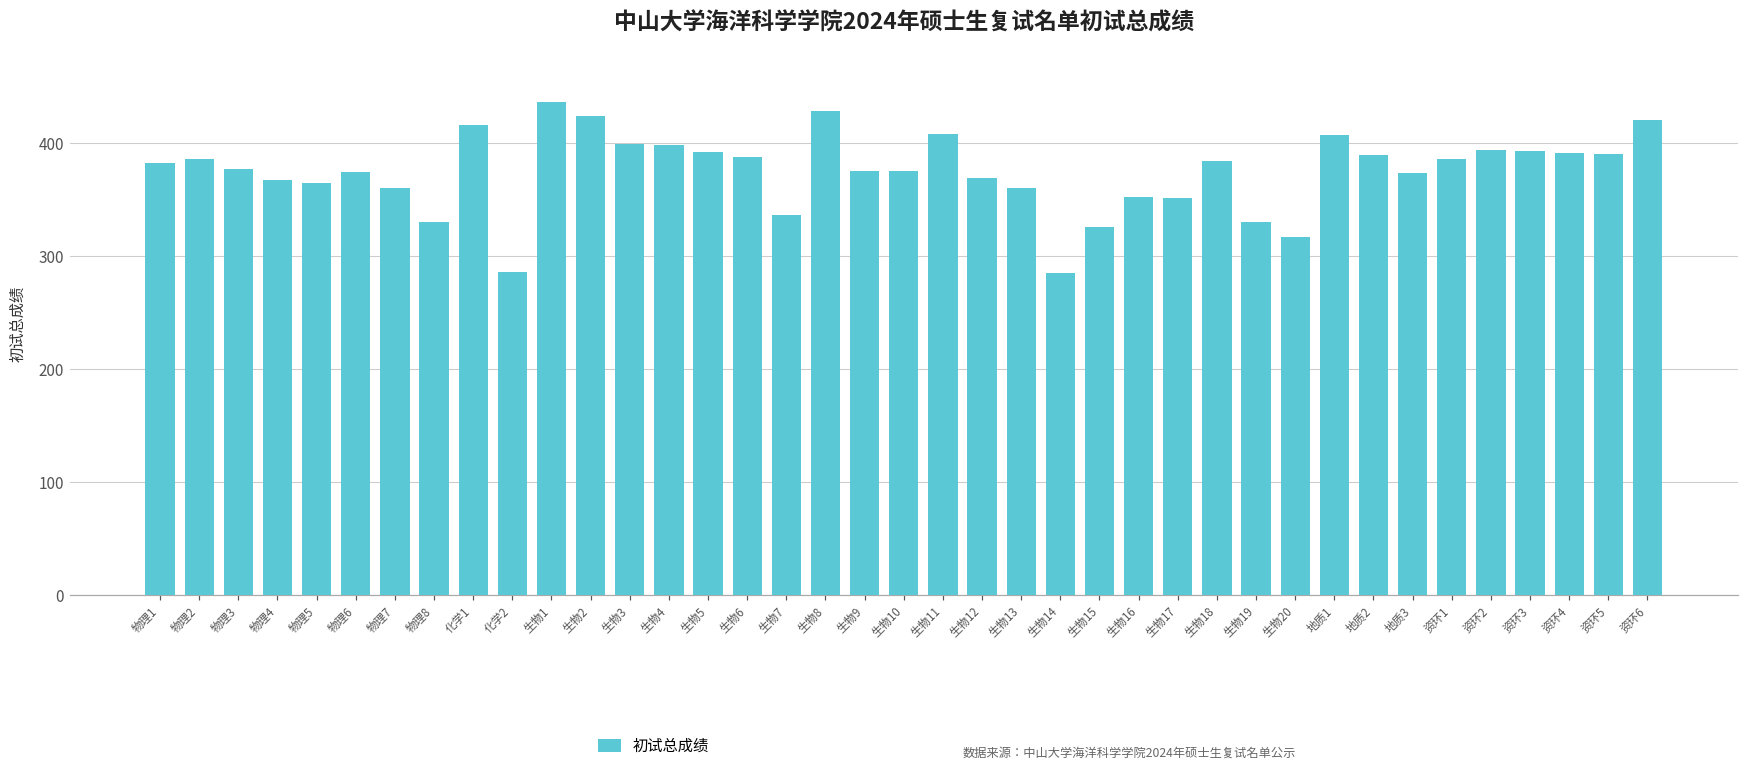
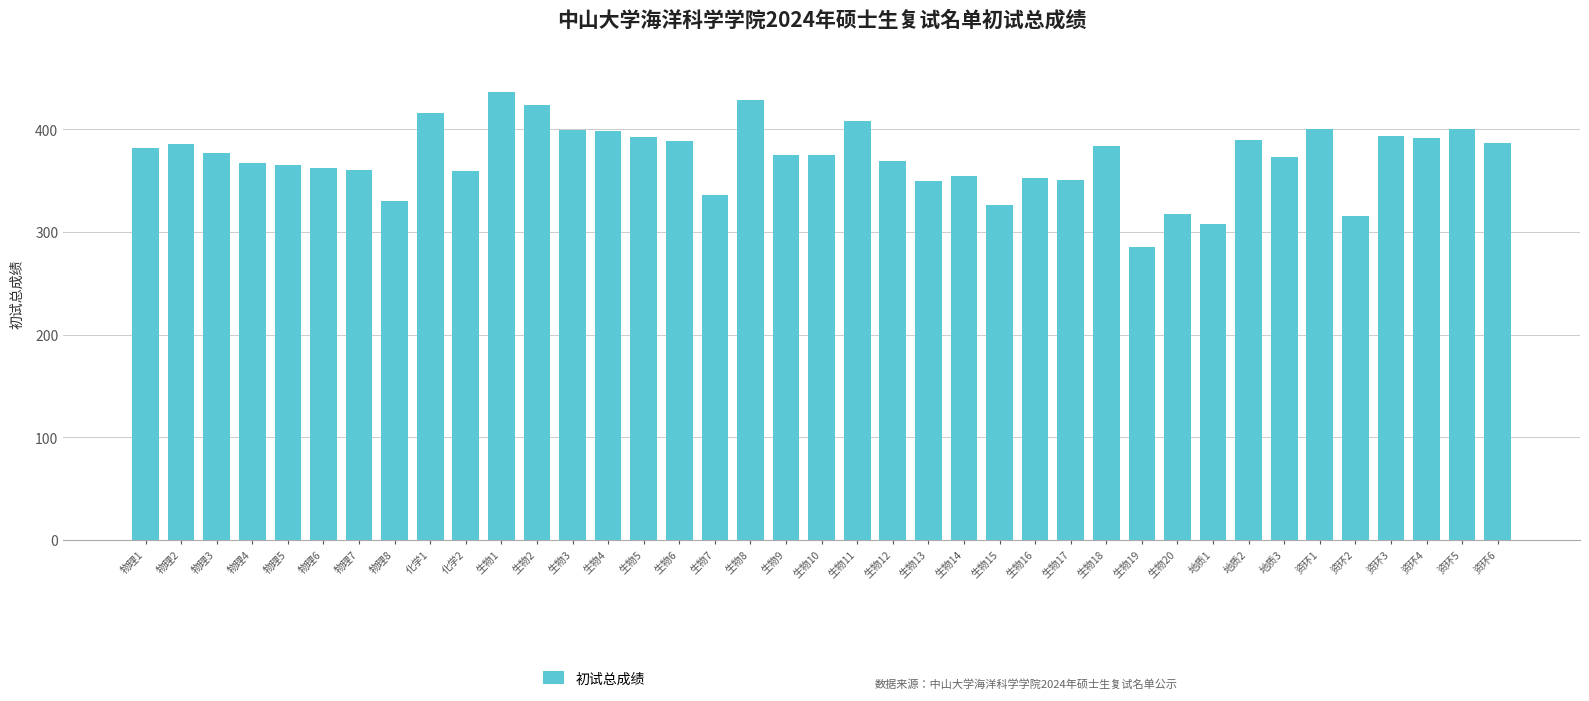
物理6: 374 -> 362
化学2: 286 -> 359
生物13: 360 -> 350
生物14: 285 -> 354
生物19: 330 -> 285
地质1: 407 -> 308
资环1: 386 -> 400
资环2: 394 -> 315
资环5: 390 -> 400
资环6: 420 -> 387
